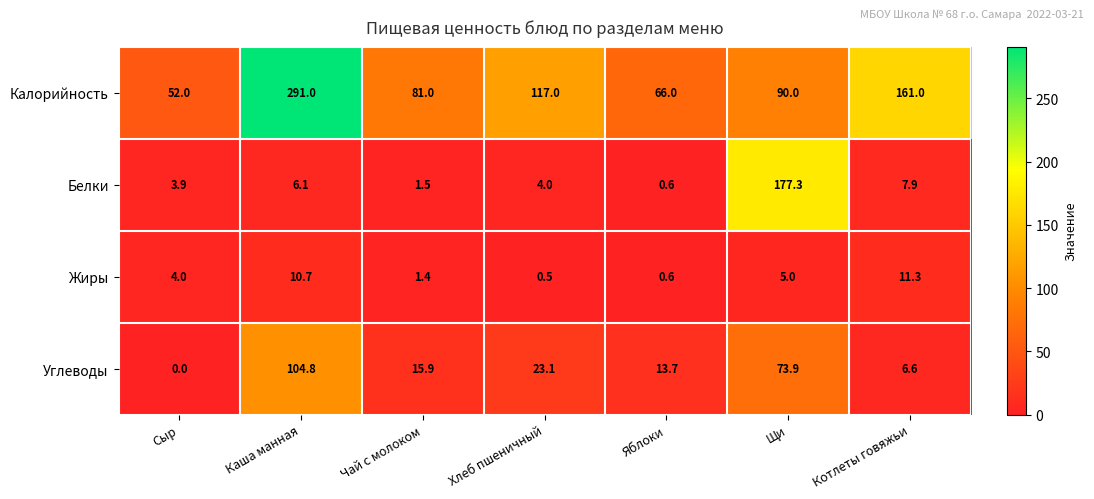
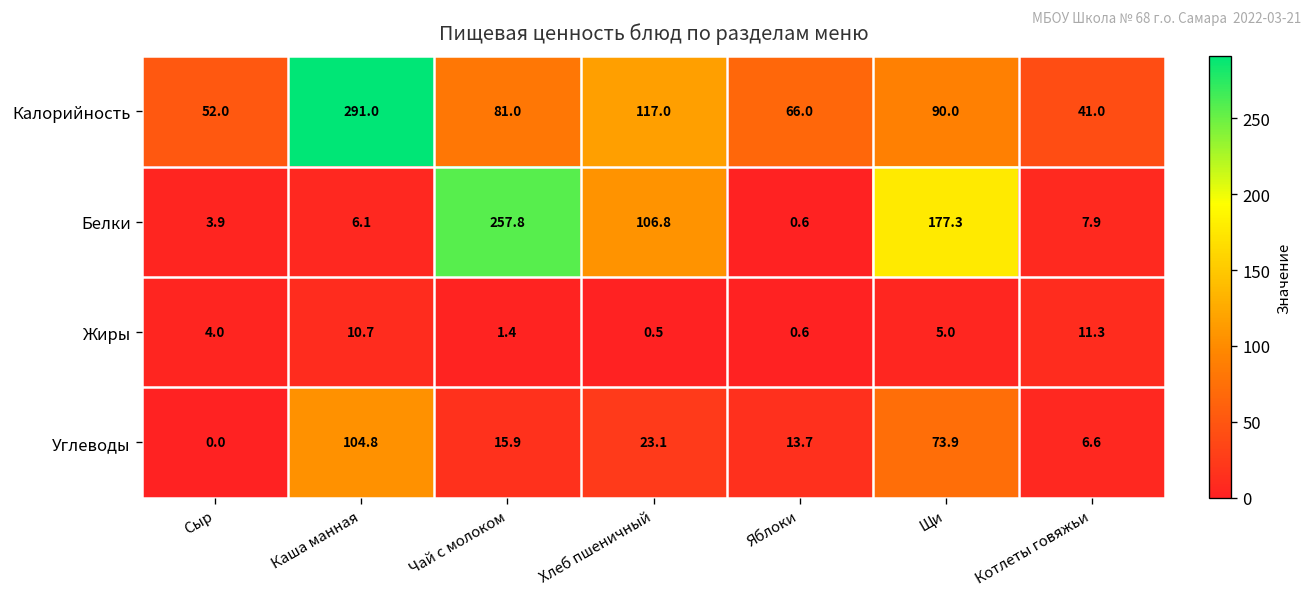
Калорийность, Котлеты говяжьи: 161.0 -> 41.0
Белки, Чай с молоком: 1.5 -> 257.8
Белки, Хлеб пшеничный: 4.0 -> 106.8
